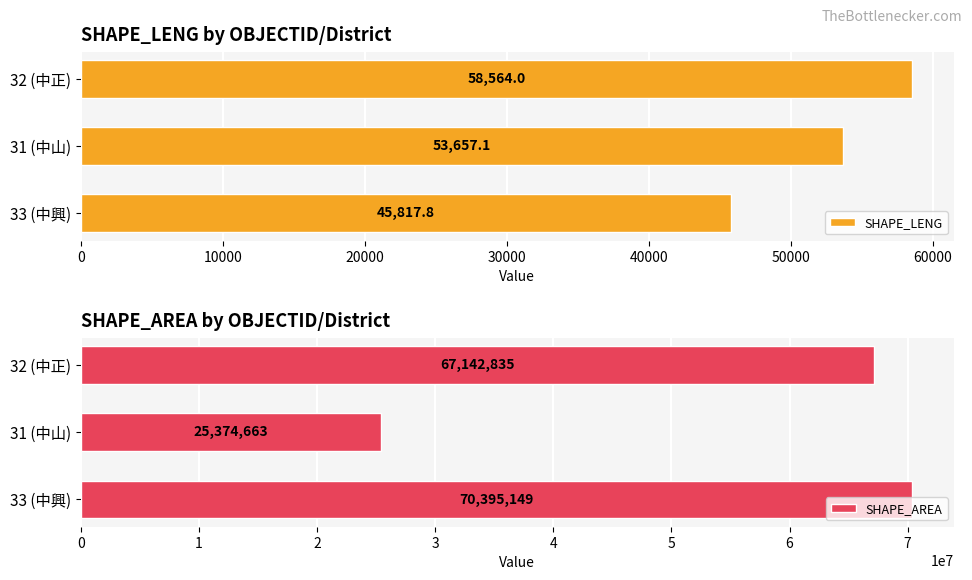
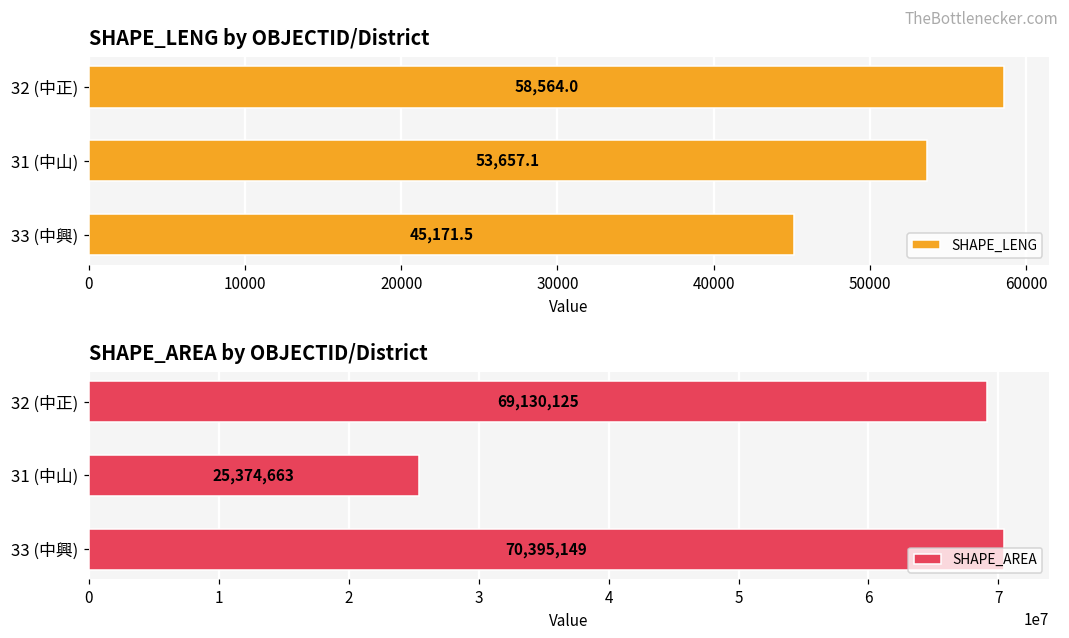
SHAPE_LENG by OBJECTID/District, 33 (中興): 45,817.8 -> 45,171.5
SHAPE_AREA by OBJECTID/District, 32 (中正): 67,142,835 -> 69,130,125
